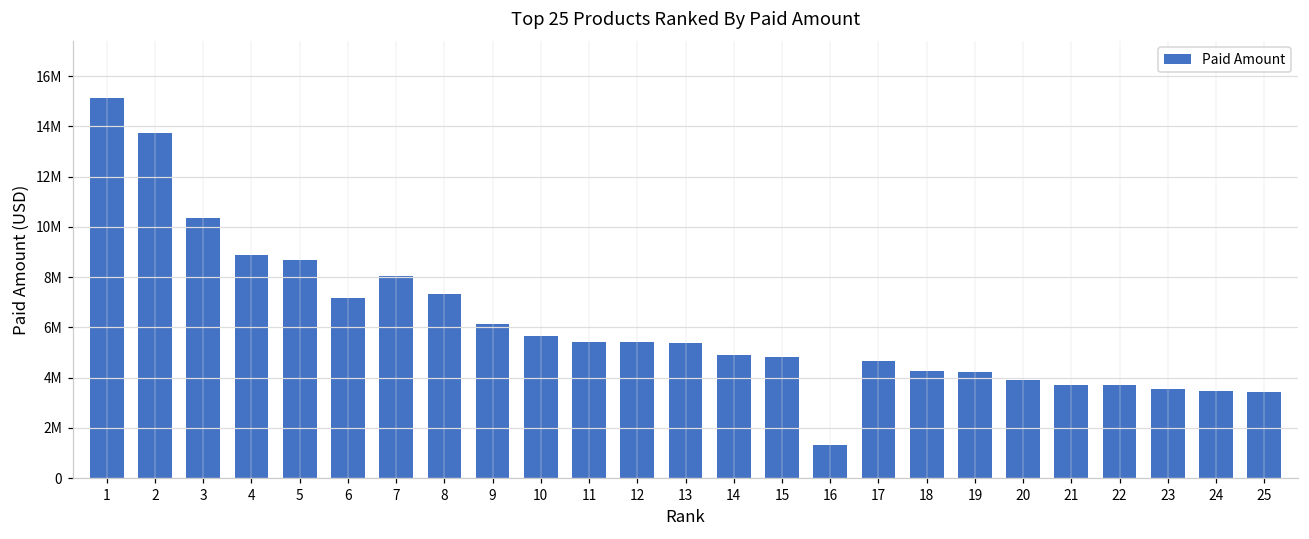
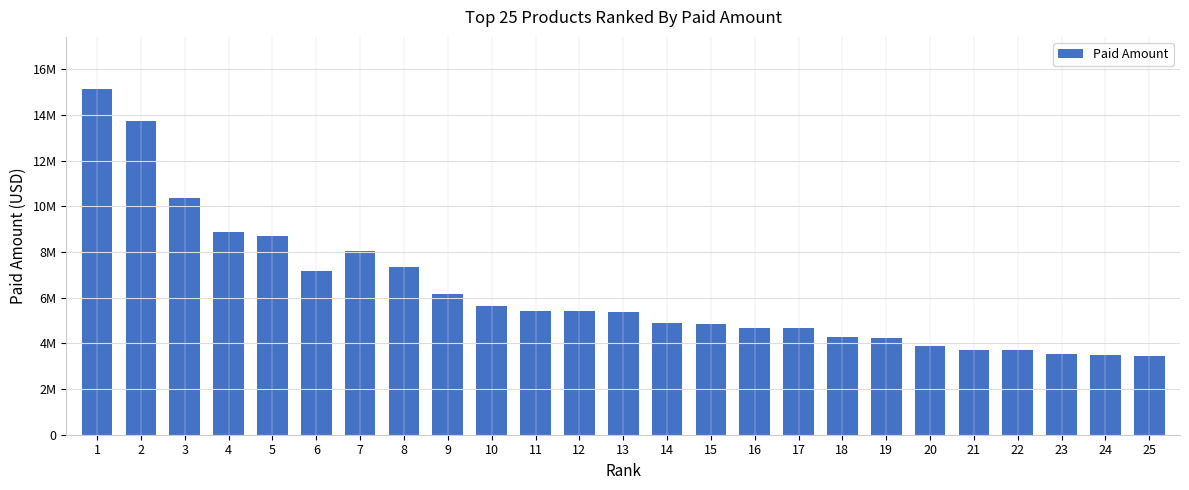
16: 1300000 -> 4700000
